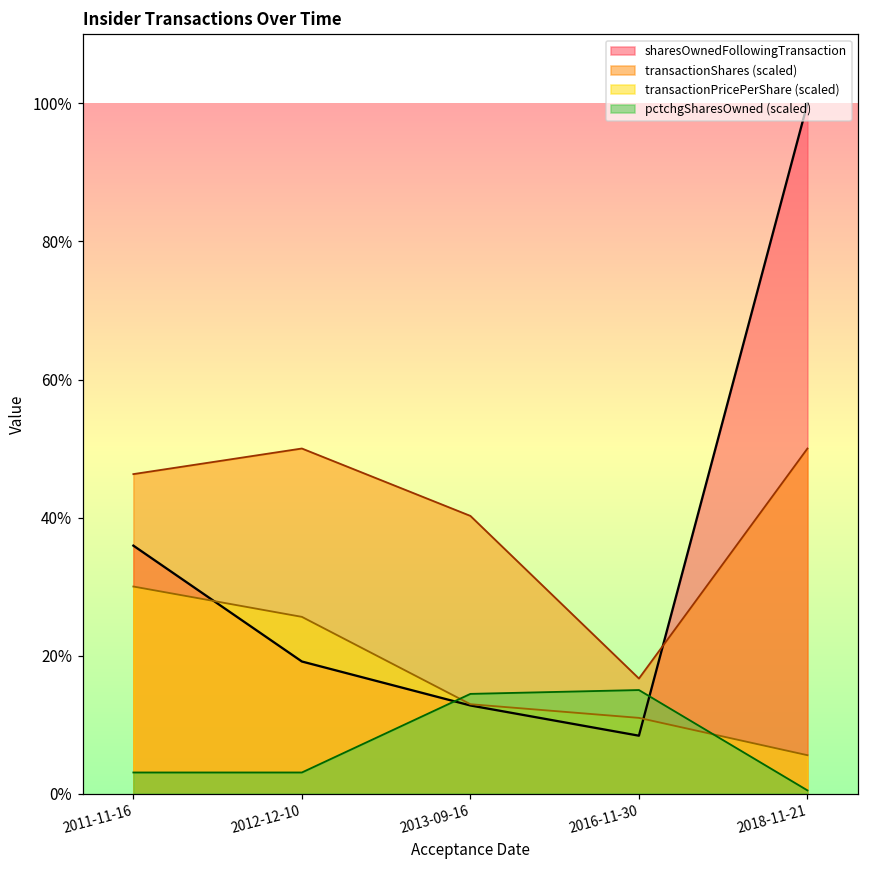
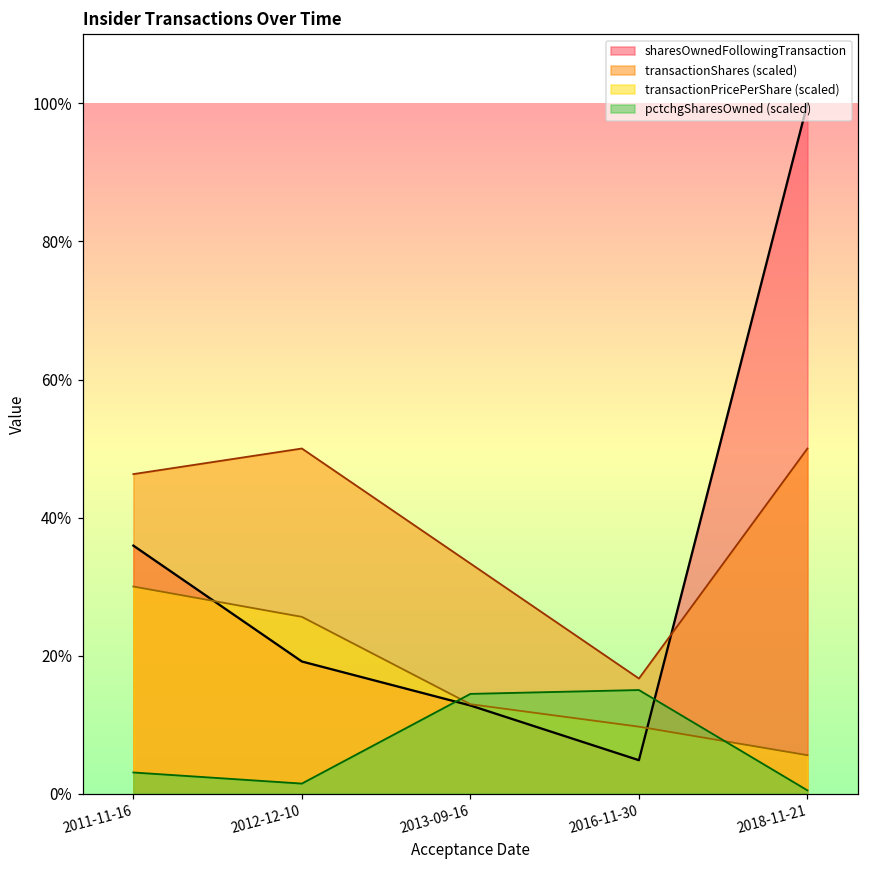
pctchgSharesOwned (scaled), 2012-12-10: 3% -> 1%
transactionShares (scaled), 2013-09-16: 40% -> 33%
sharesOwnedFollowingTransaction, 2016-11-30: 8% -> 5%
transactionPricePerShare (scaled), 2016-11-30: 11% -> 10%
